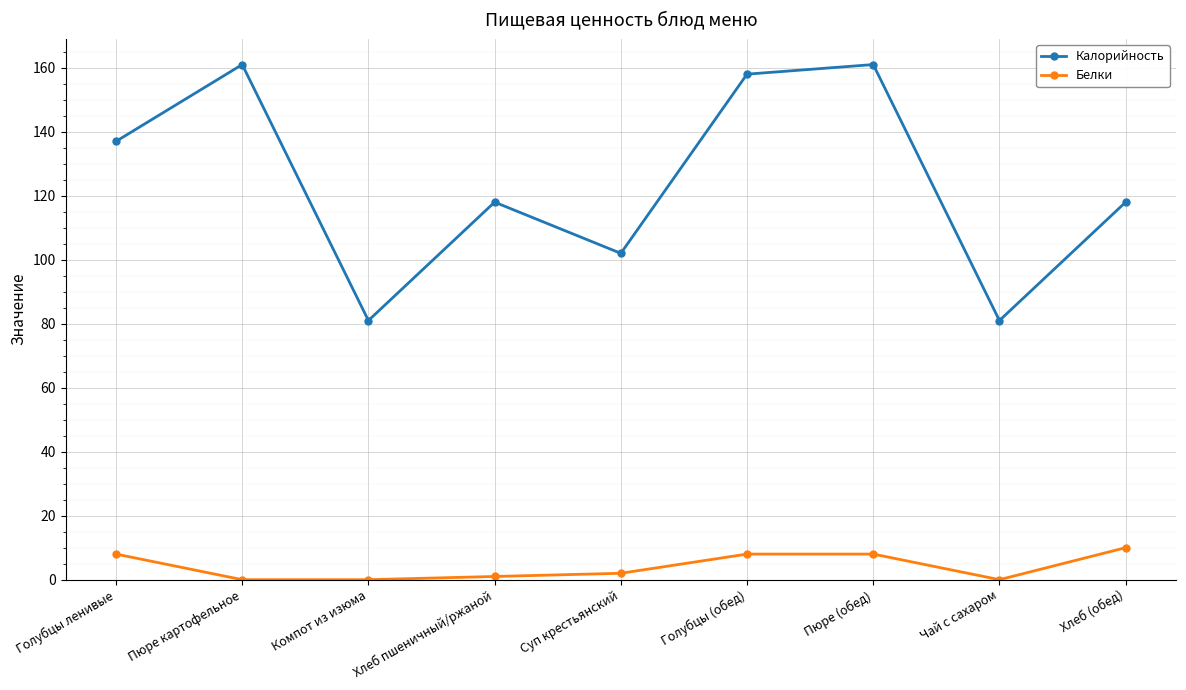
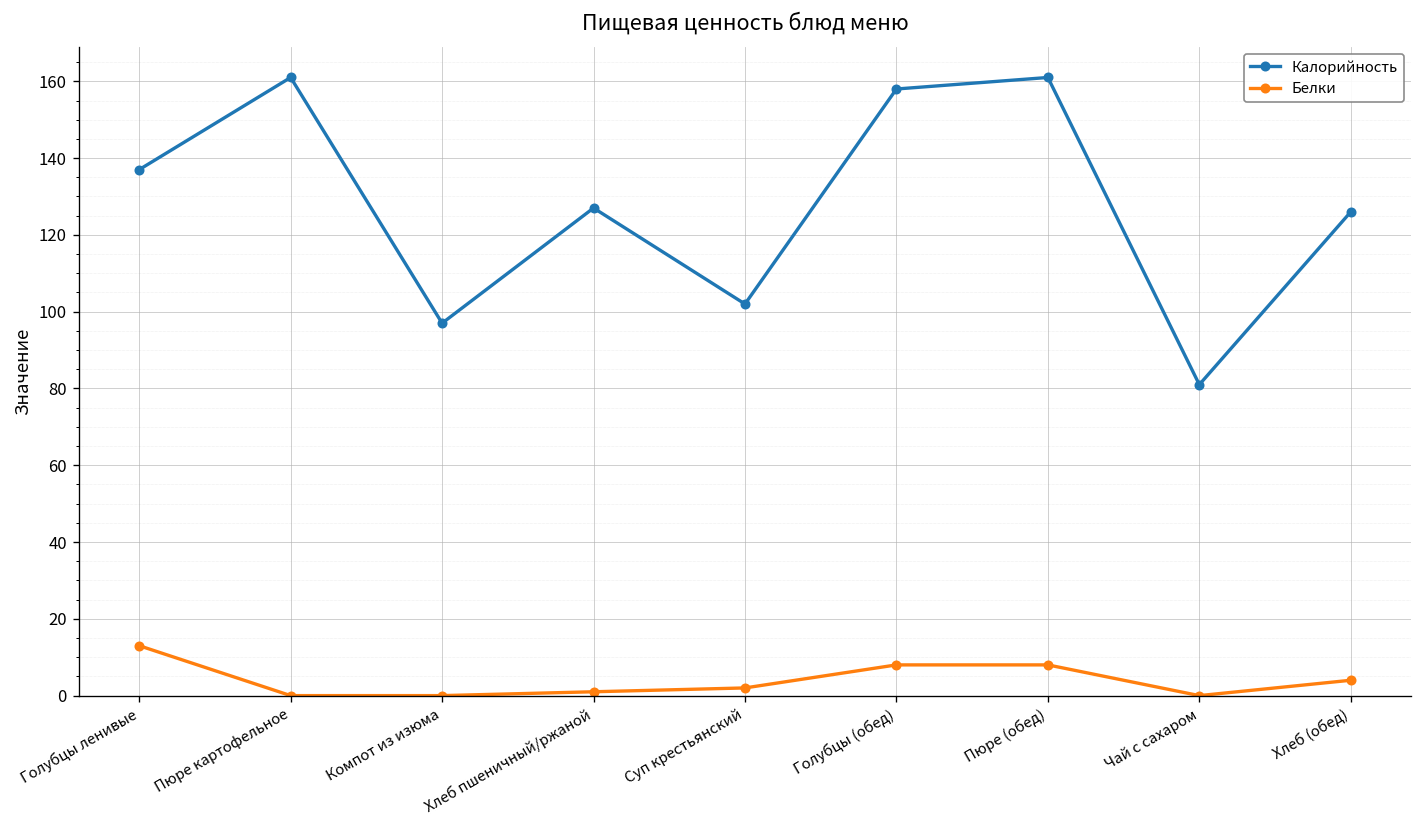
Белки, Голубцы ленивые: 8 -> 13
Калорийность, Компот из изюма: 81 -> 97
Калорийность, Хлеб пшеничный/ржаной: 118 -> 127
Калорийность, Хлеб (обед): 118 -> 126
Белки, Хлеб (обед): 10 -> 4
